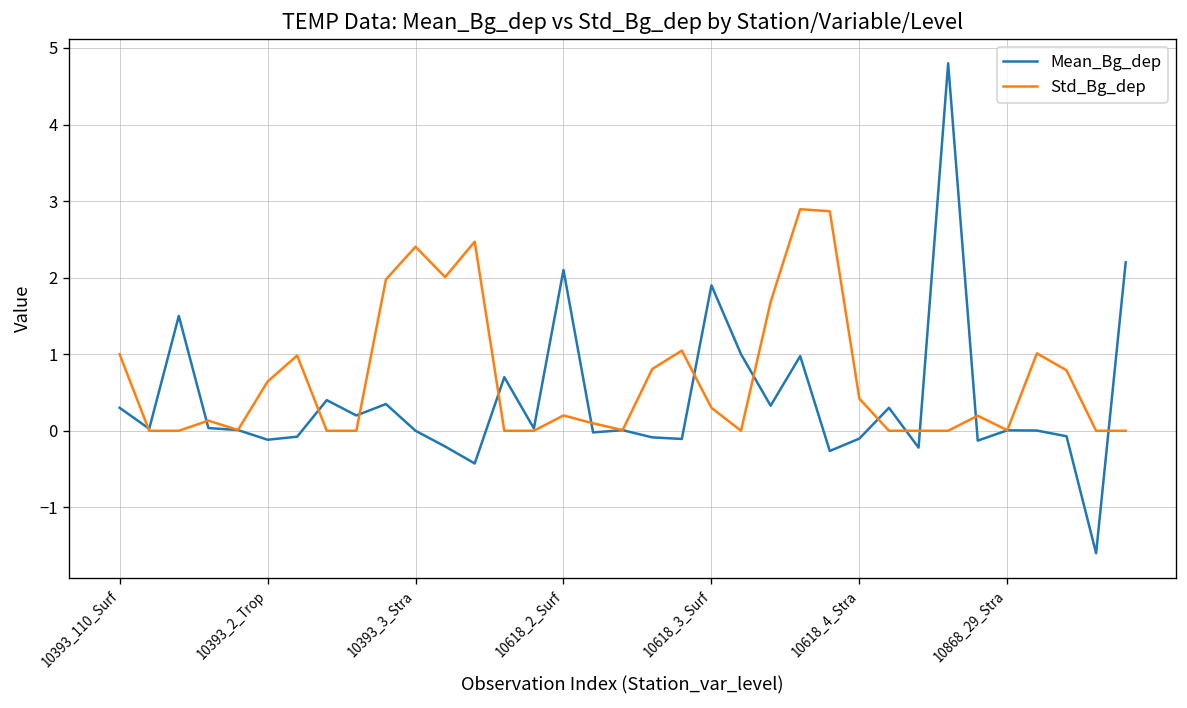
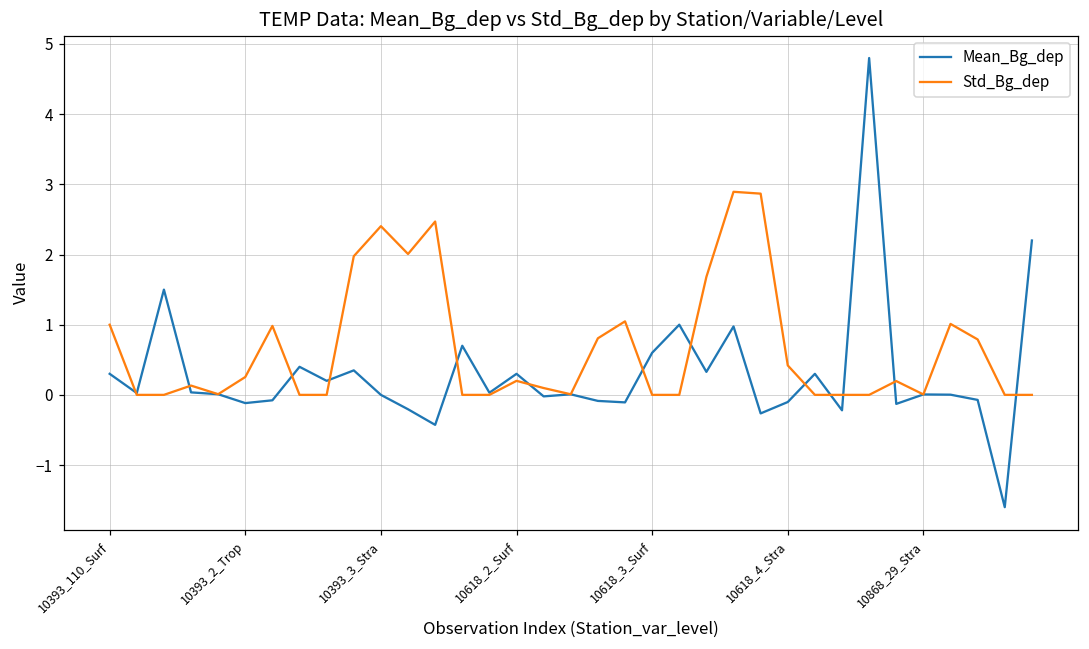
Std_Bg_dep, 10393_2_Trop: 0.6 -> 0.3
Mean_Bg_dep, 10618_2_Surf: 2.1 -> 0.3
Mean_Bg_dep, 10618_3_Surf: 1.9 -> 0.6
Std_Bg_dep, 10618_3_Surf: 0.3 -> 0.0
